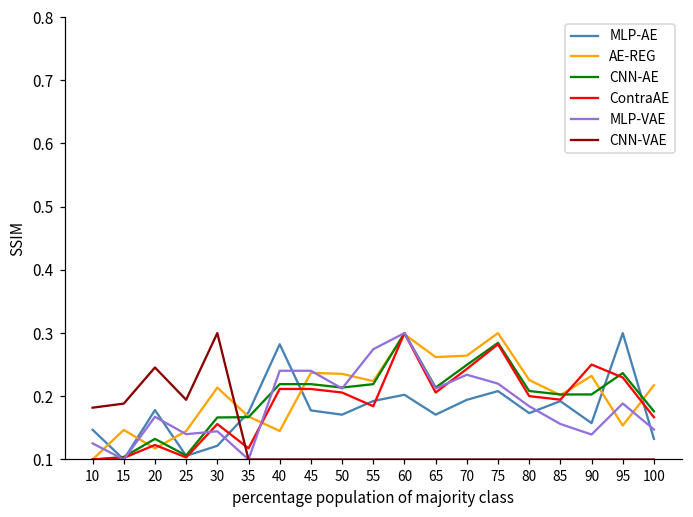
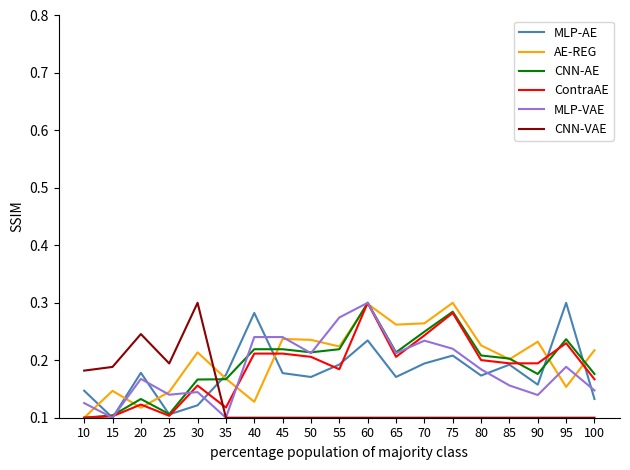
AE-REG, 40: 0.15 -> 0.13
MLP-AE, 60: 0.20 -> 0.23
CNN-AE, 90: 0.20 -> 0.18
ContraAE, 90: 0.25 -> 0.19
